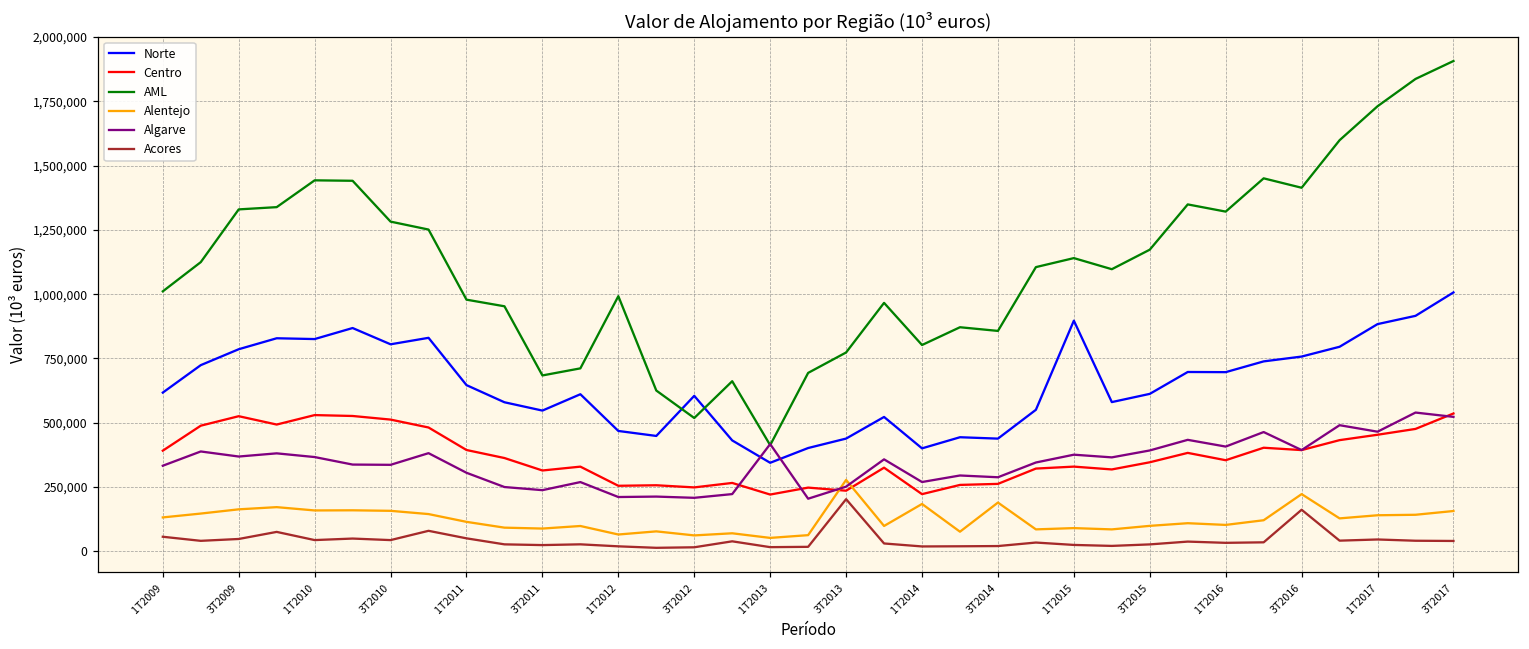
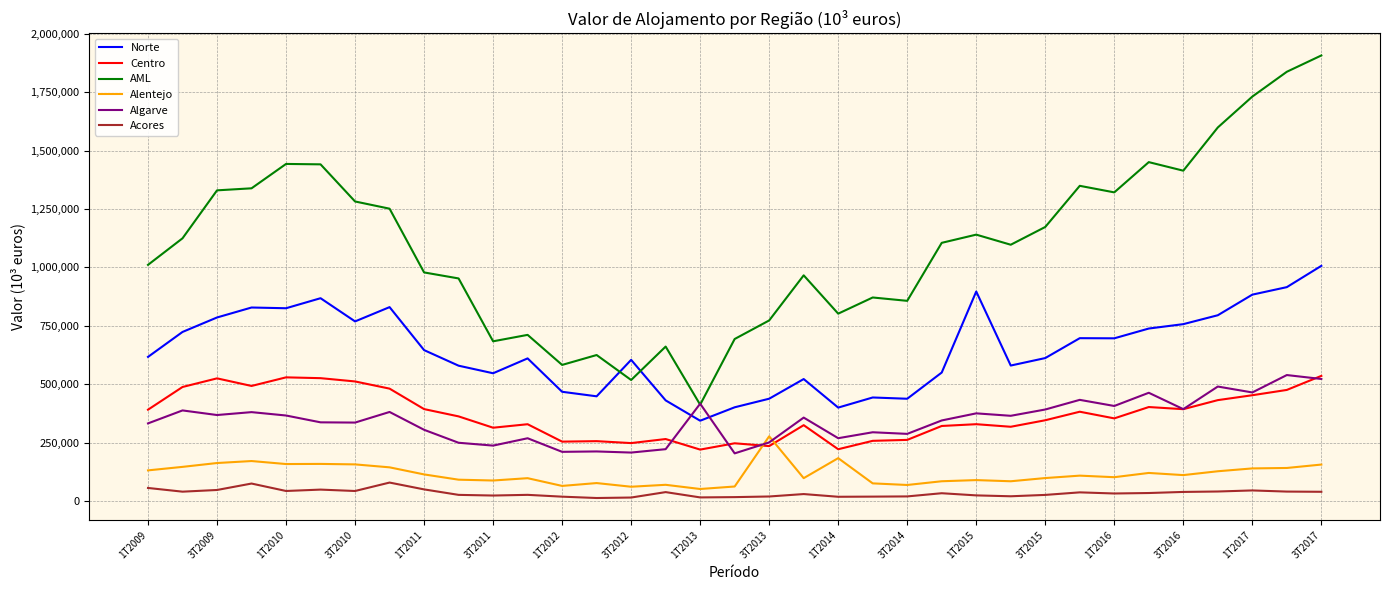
Norte, 3T2010: 800,000 -> 770,000
AML, 1T2012: 990,000 -> 580,000
Acores, 3T2013: 200,000 -> 20,000
Alentejo, 3T2014: 190,000 -> 70,000
Alentejo, 3T2016: 220,000 -> 110,000
Acores, 3T2016: 160,000 -> 40,000
